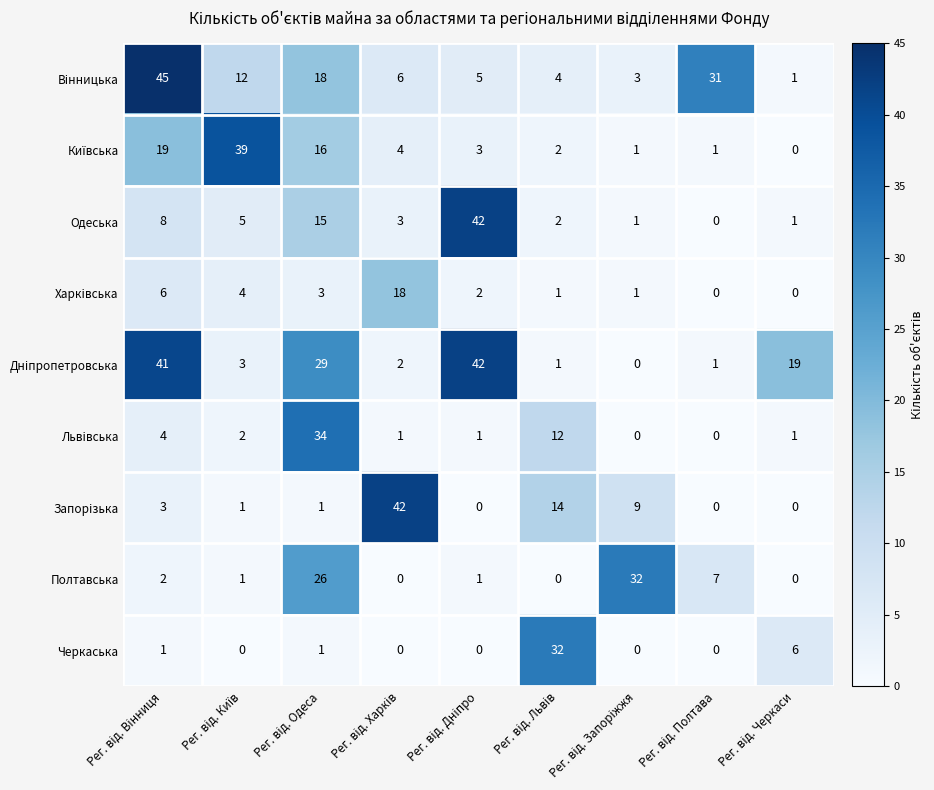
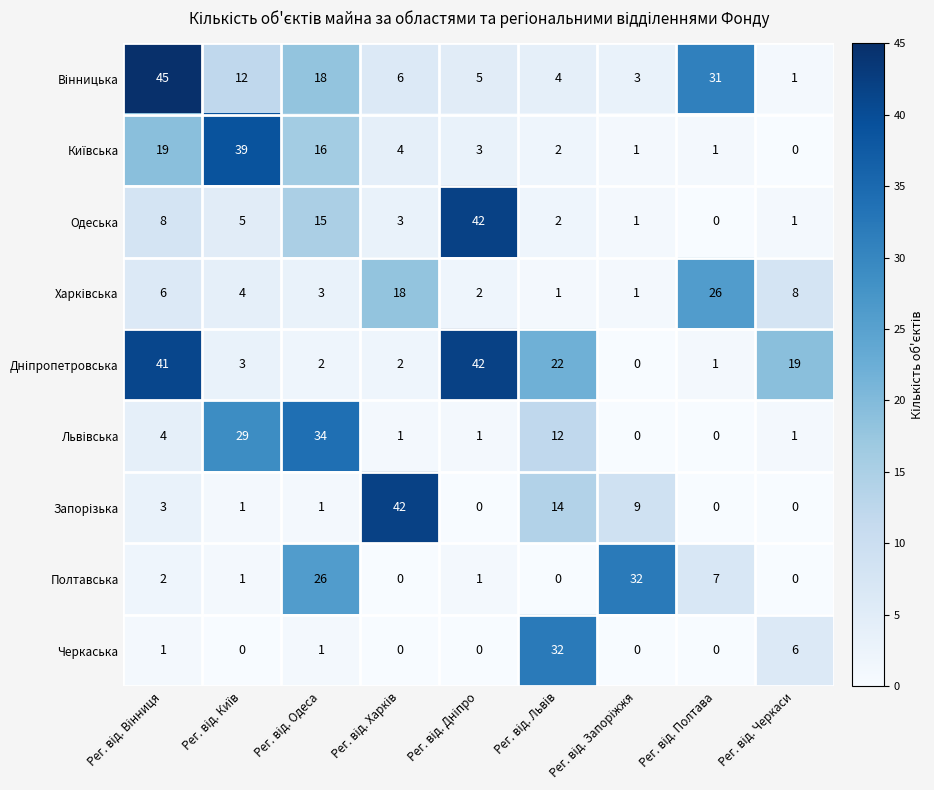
Харківська, Рег. від. Полтава: 0 -> 26
Харківська, Рег. від. Черкаси: 0 -> 8
Дніпропетровська, Рег. від. Одеса: 29 -> 2
Дніпропетровська, Рег. від. Львів: 1 -> 22
Львівська, Рег. від. Київ: 2 -> 29
